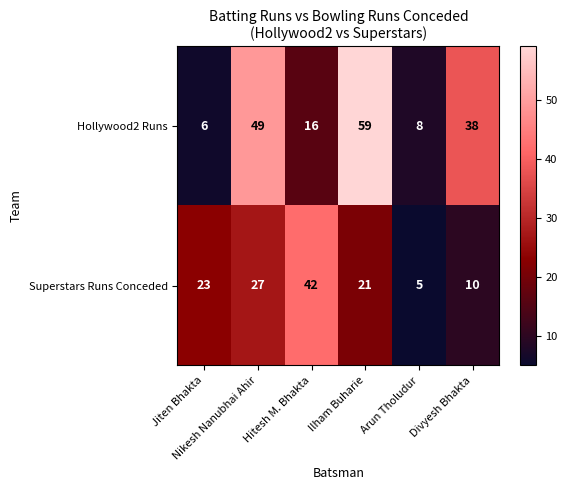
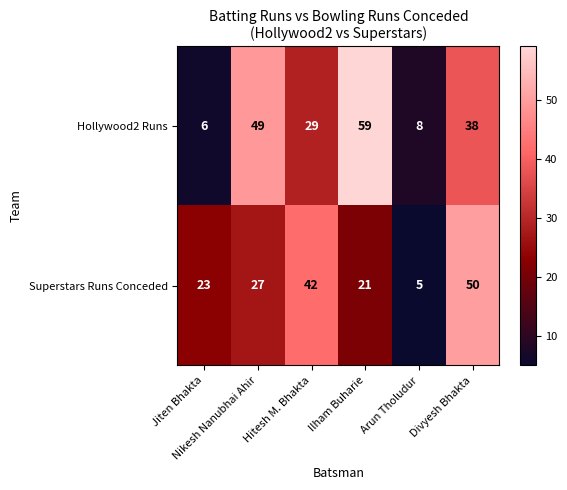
Hollywood2 Runs, Hitesh M. Bhakta: 16 -> 29
Superstars Runs Conceded, Divyesh Bhakta: 10 -> 50
